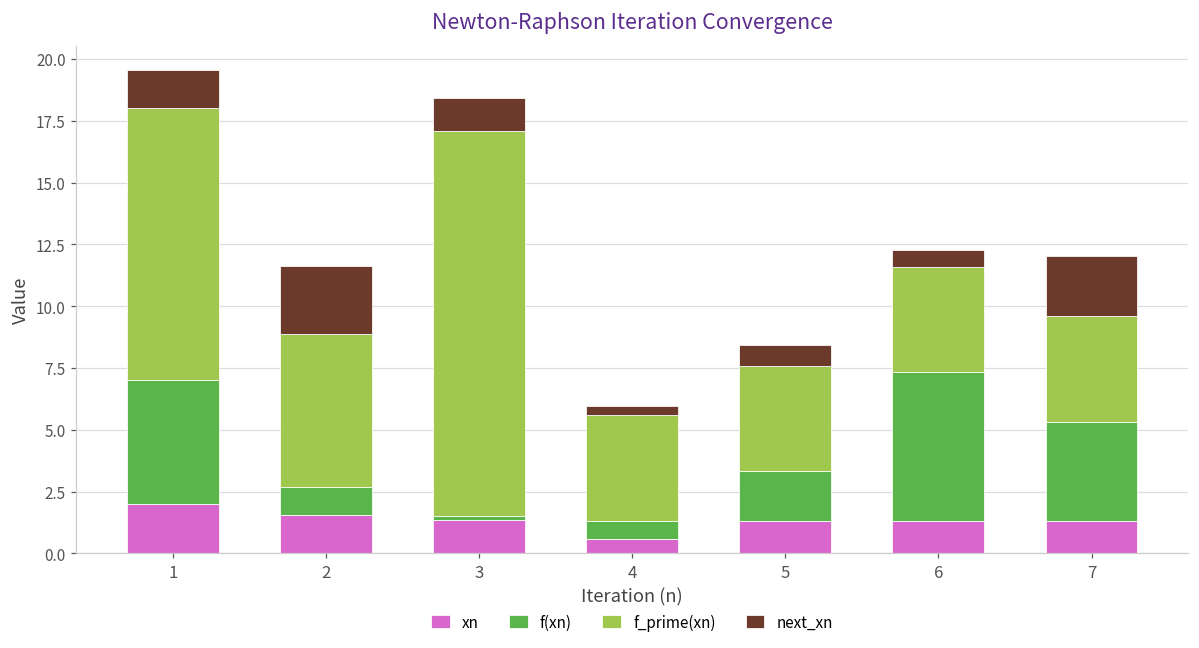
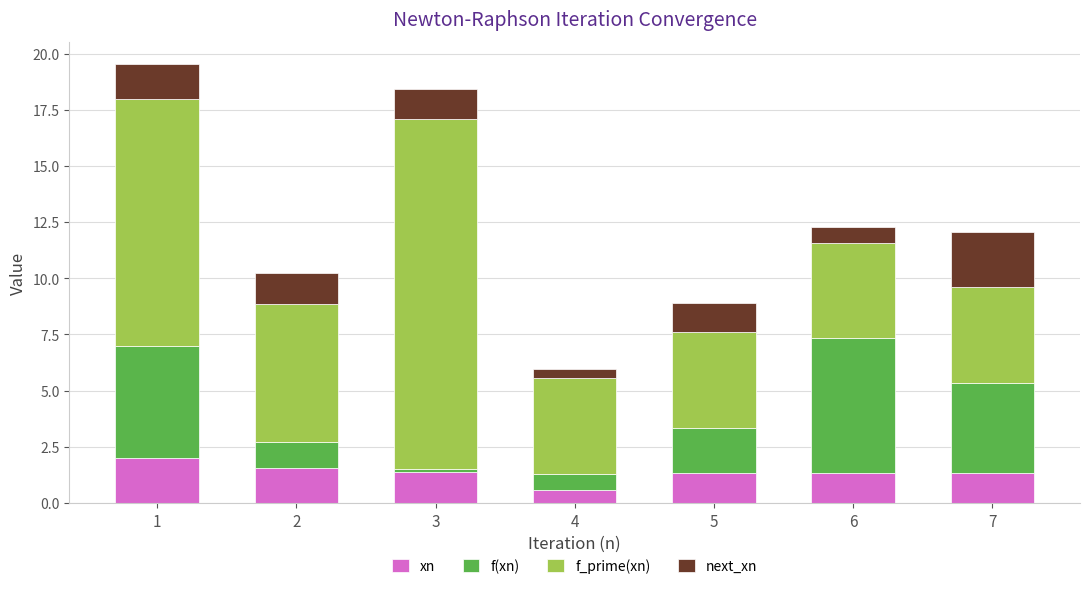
next_xn, 2: 2.8 -> 1.4
next_xn, 5: 0.9 -> 1.3
